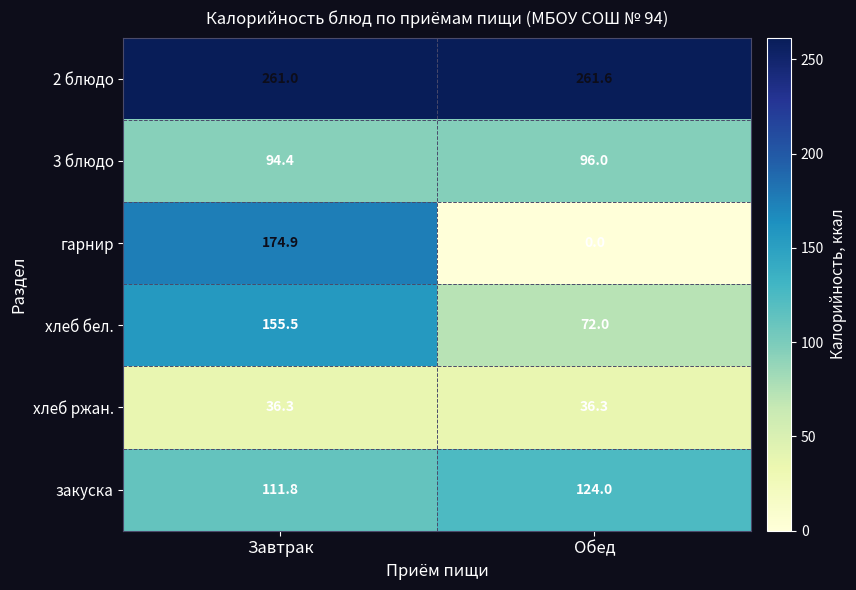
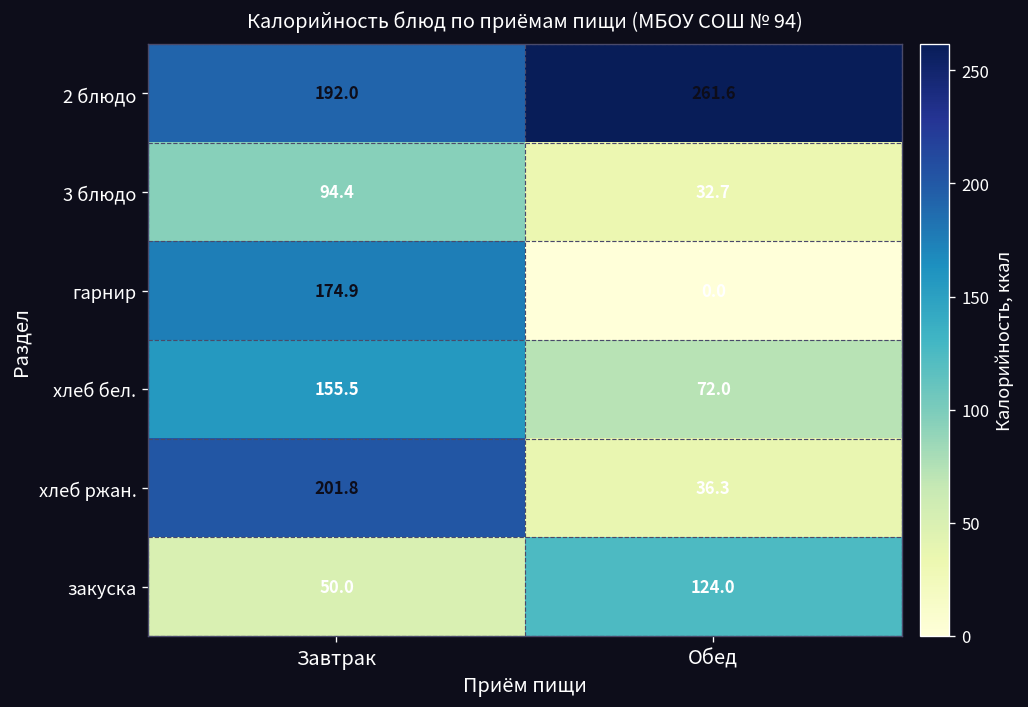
2 блюдо, Завтрак: 261.0 -> 192.0
3 блюдо, Обед: 96.0 -> 32.7
хлеб ржан., Завтрак: 36.3 -> 201.8
закуска, Завтрак: 111.8 -> 50.0
